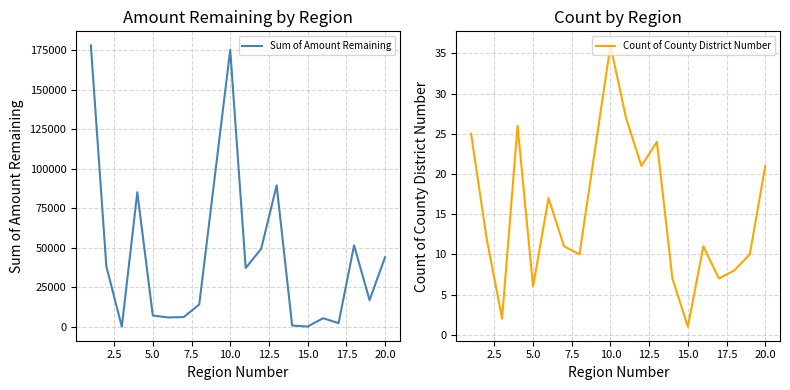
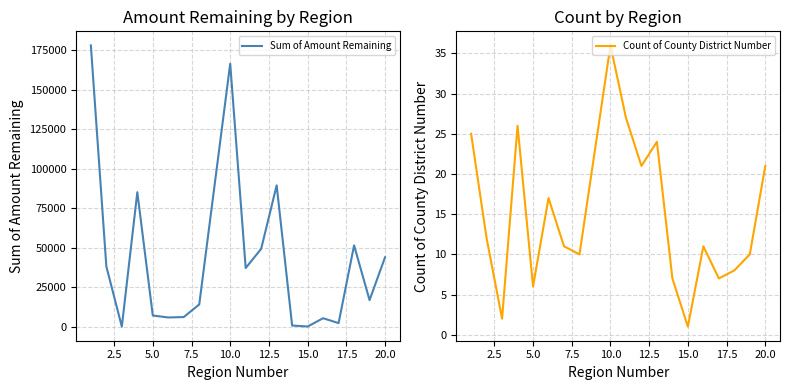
Amount Remaining by Region, 10.0: 175000 -> 166000
